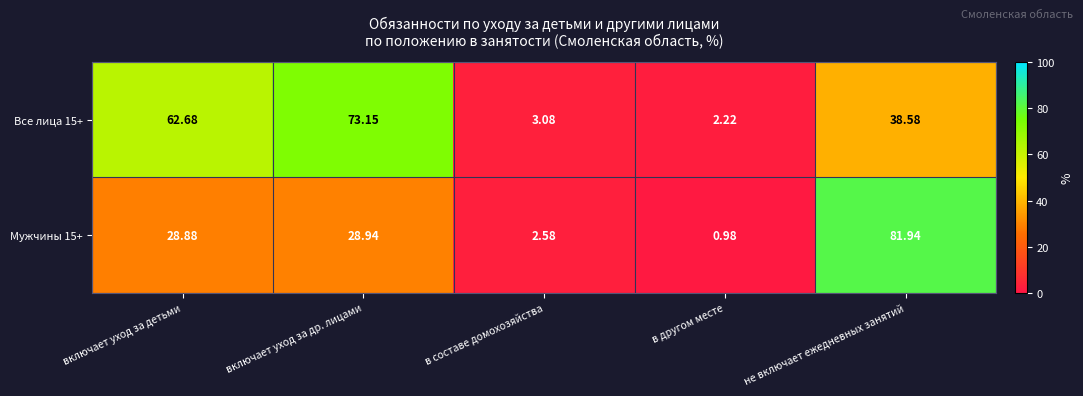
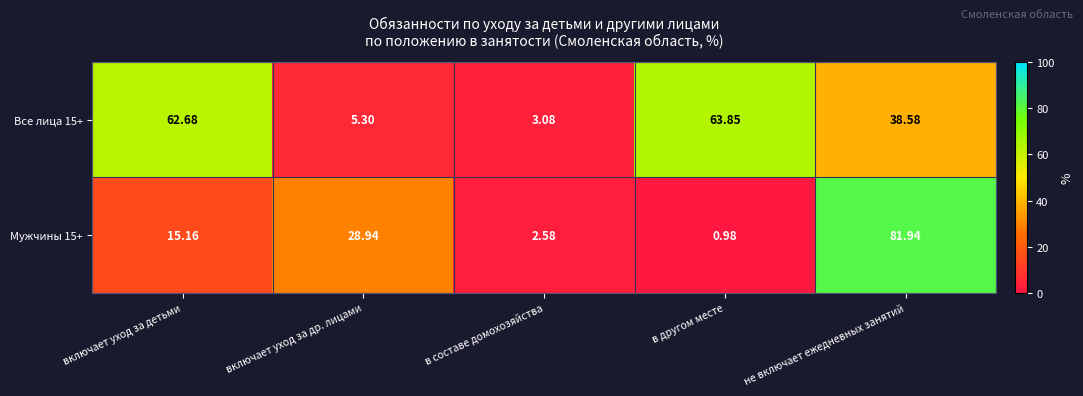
Все лица 15+, включает уход за др. лицами: 73.15 -> 5.30
Все лица 15+, в другом месте: 2.22 -> 63.85
Мужчины 15+, включает уход за детьми: 28.88 -> 15.16
